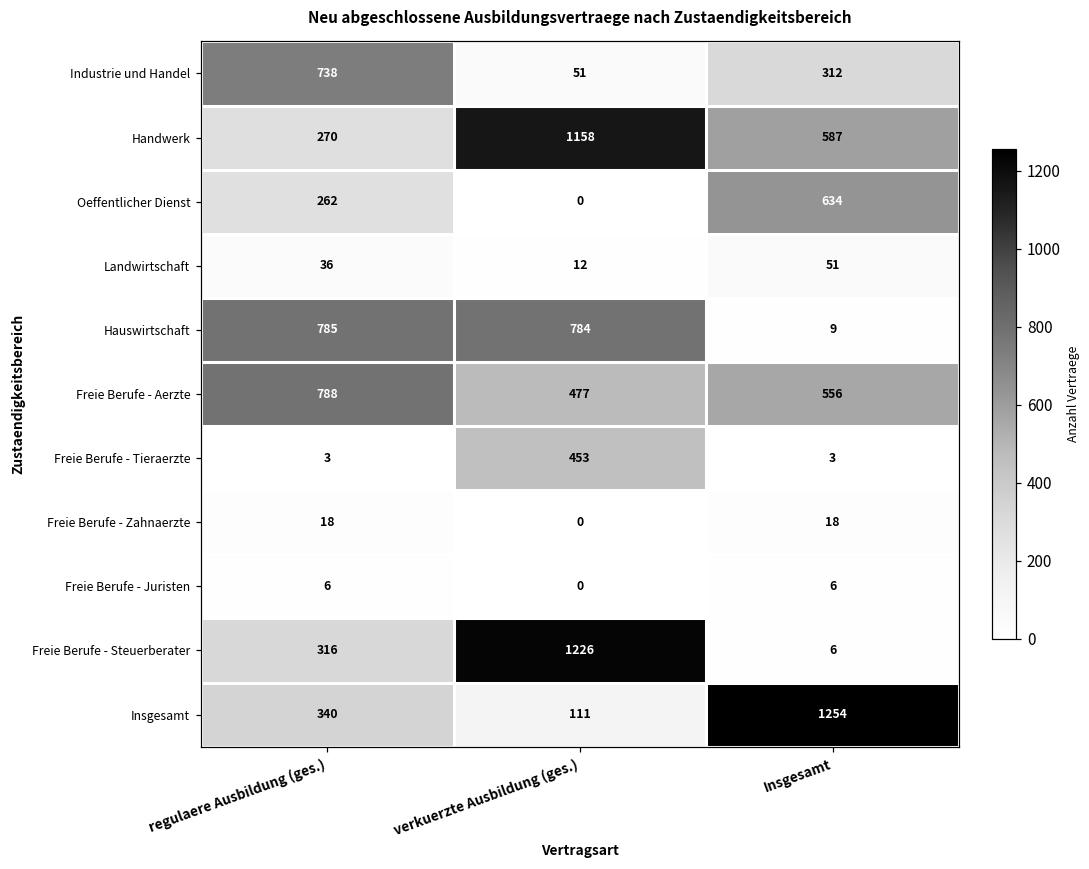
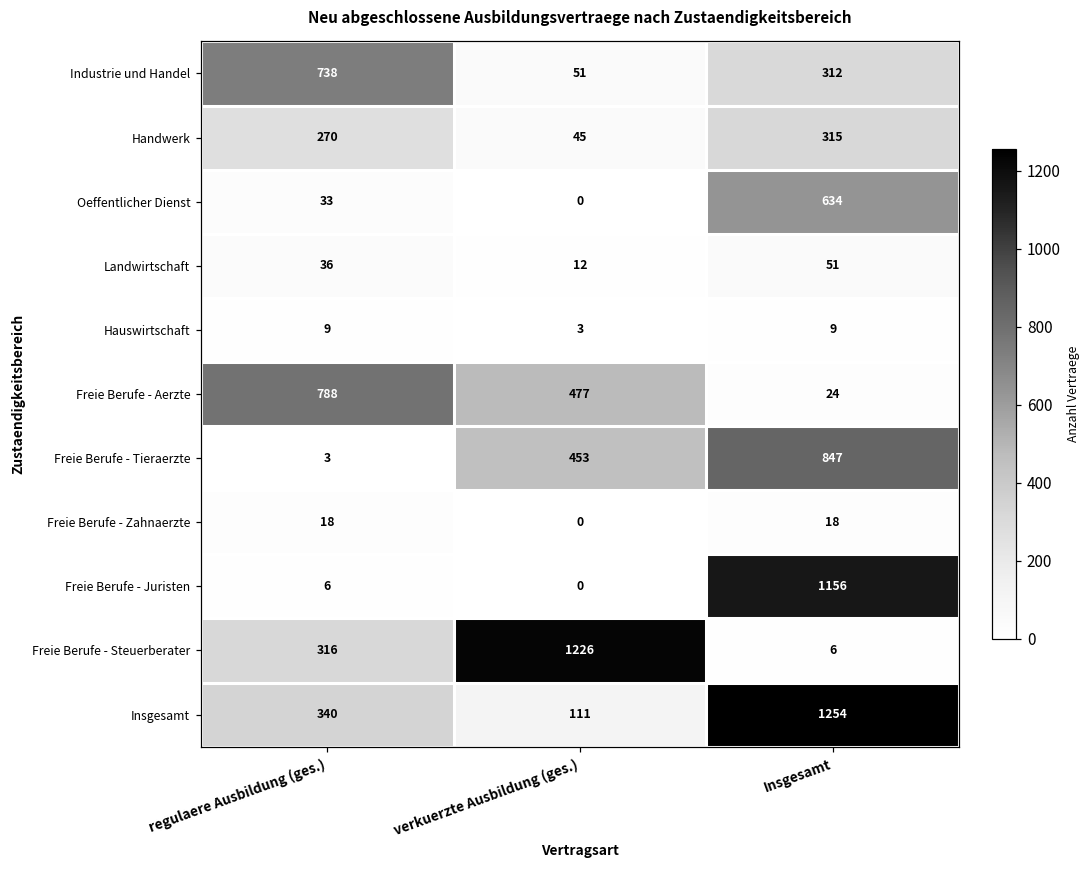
Handwerk, verkuerzte Ausbildung (ges.): 1158 -> 45
Handwerk, Insgesamt: 587 -> 315
Oeffentlicher Dienst, regulaere Ausbildung (ges.): 262 -> 33
Hauswirtschaft, regulaere Ausbildung (ges.): 785 -> 9
Hauswirtschaft, verkuerzte Ausbildung (ges.): 784 -> 3
Freie Berufe - Aerzte, Insgesamt: 556 -> 24
Freie Berufe - Tieraerzte, Insgesamt: 3 -> 847
Freie Berufe - Juristen, Insgesamt: 6 -> 1156
